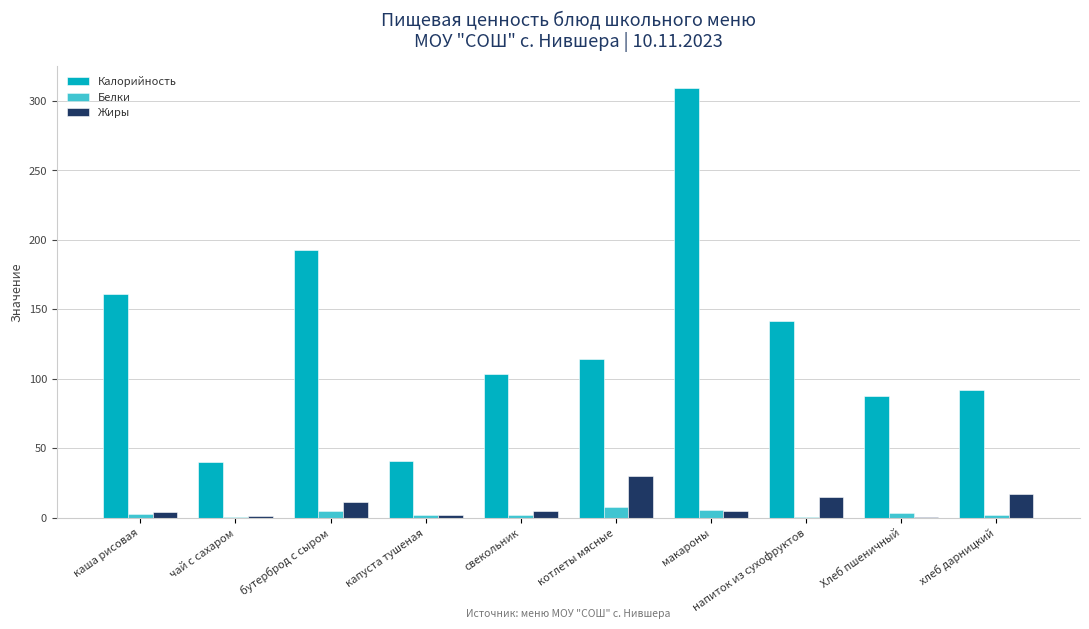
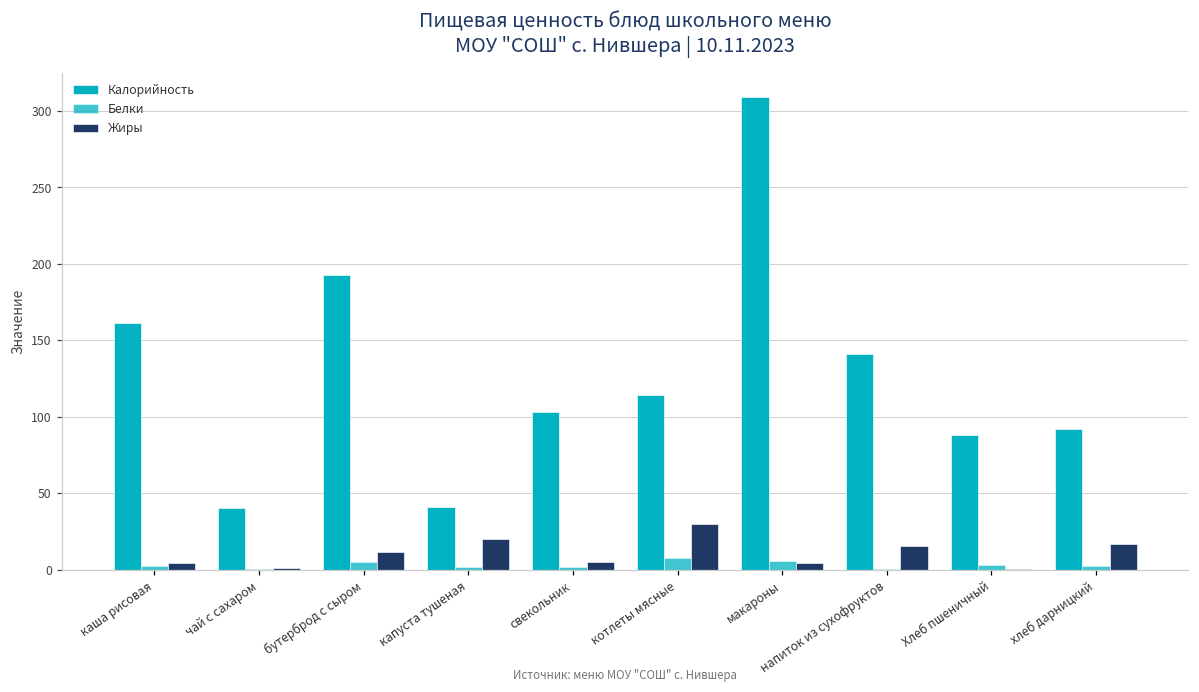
Жиры, капуста тушеная: 2 -> 20
